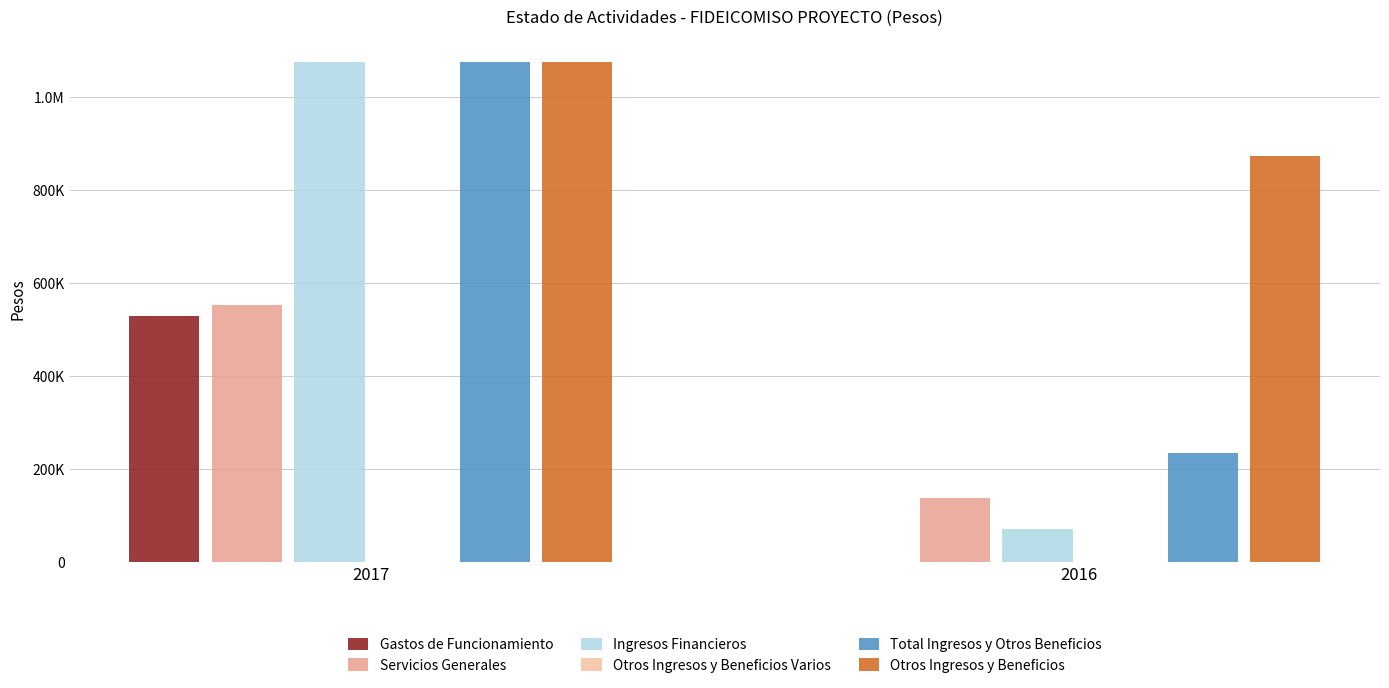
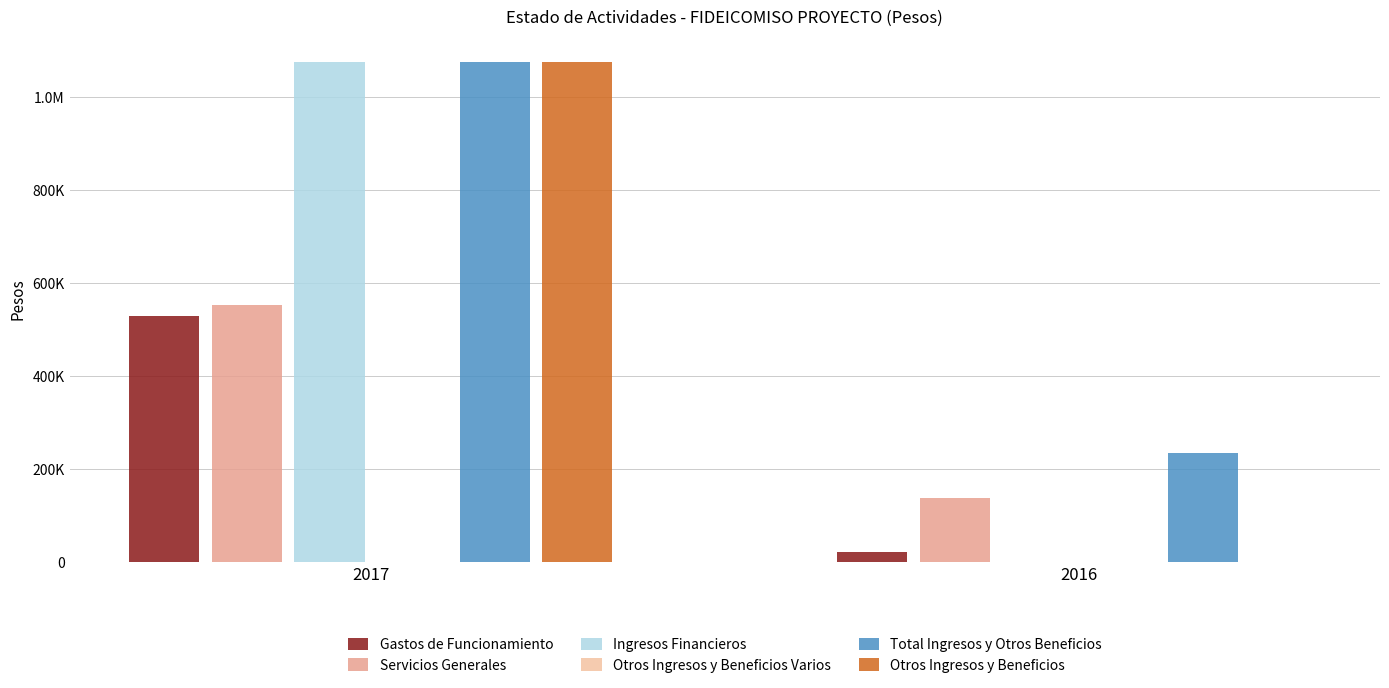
Gastos de Funcionamiento, 2016: 0 -> 20000
Ingresos Financieros, 2016: 70000 -> 0
Otros Ingresos y Beneficios, 2016: 870000 -> 0
